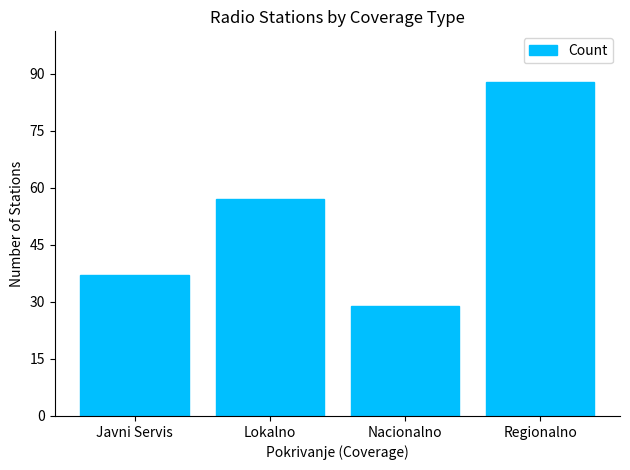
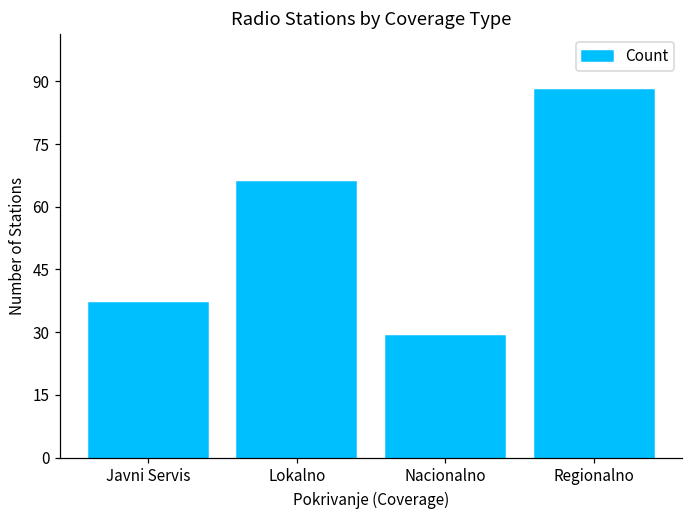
Lokalno: 57 -> 66
